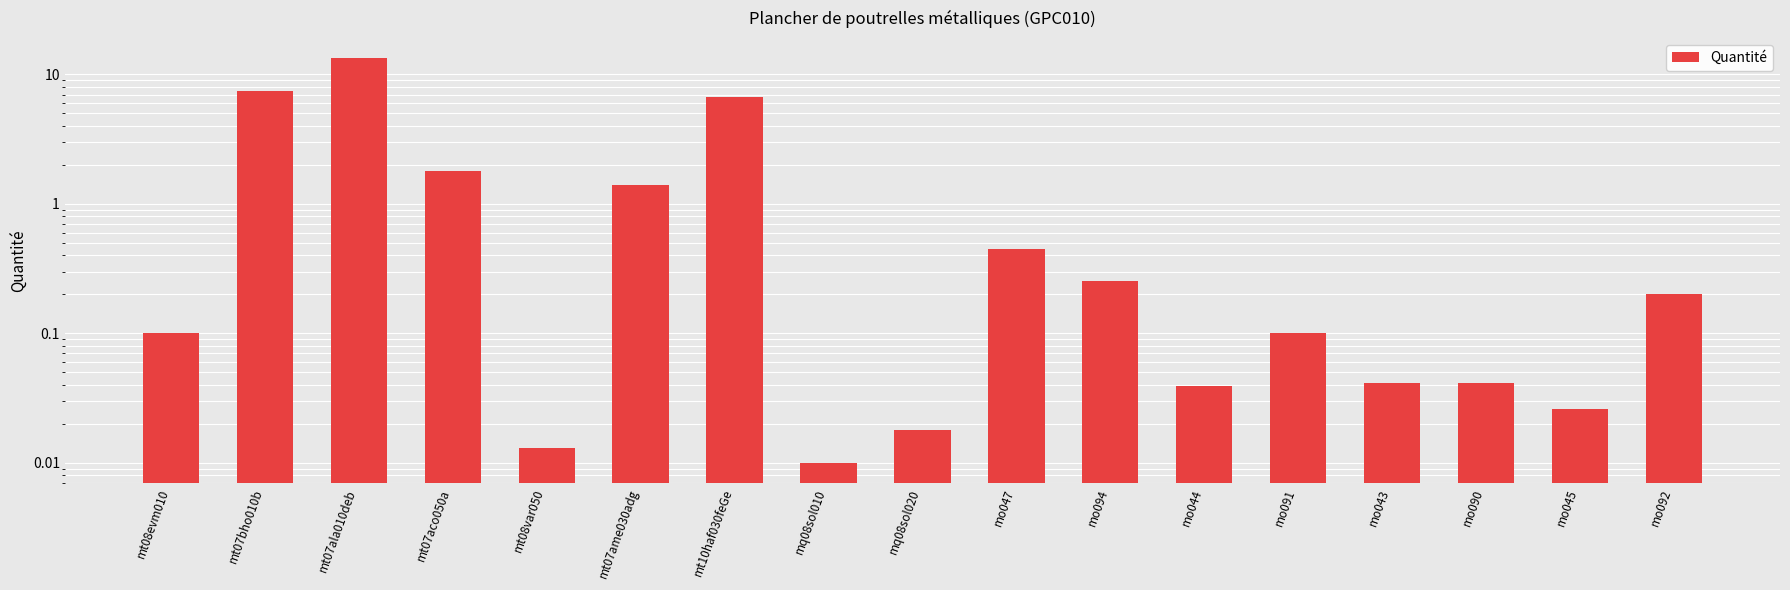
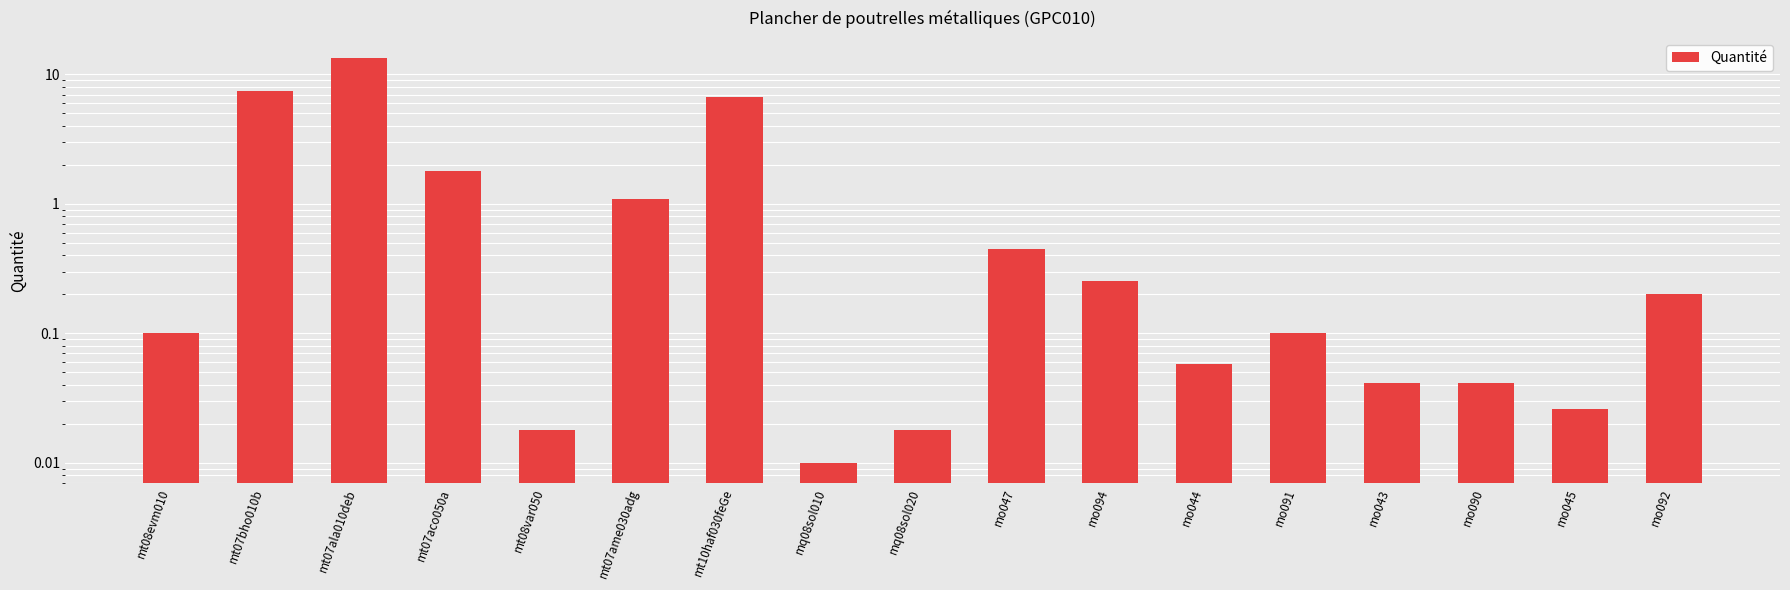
mt08var050: 0.013 -> 0.018
mt07ame030adg: 1.4 -> 1.1
mo044: 0.039 -> 0.06
